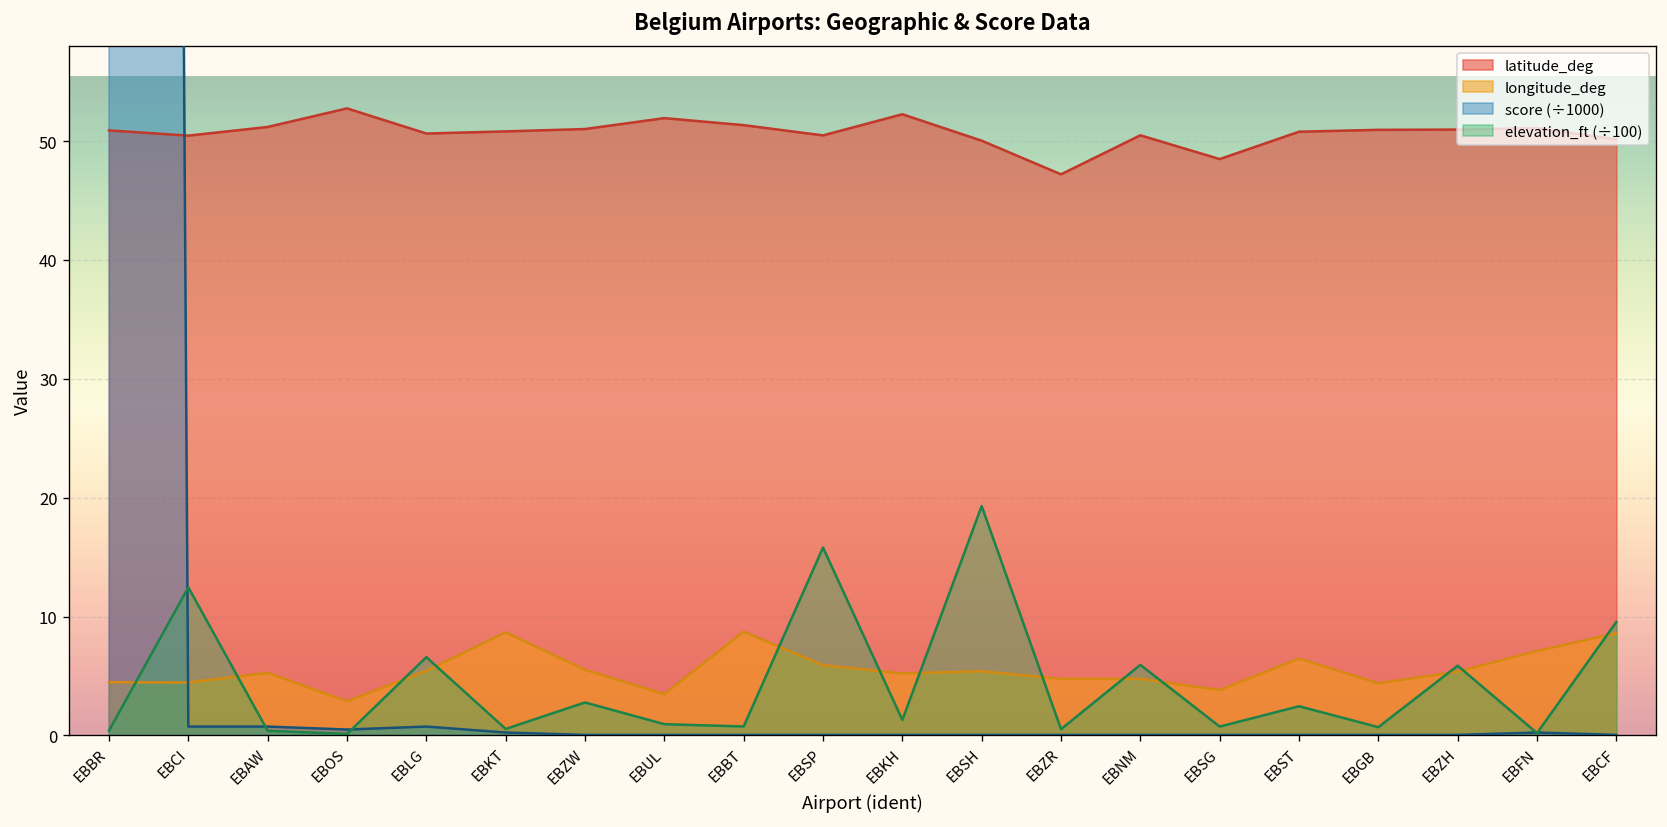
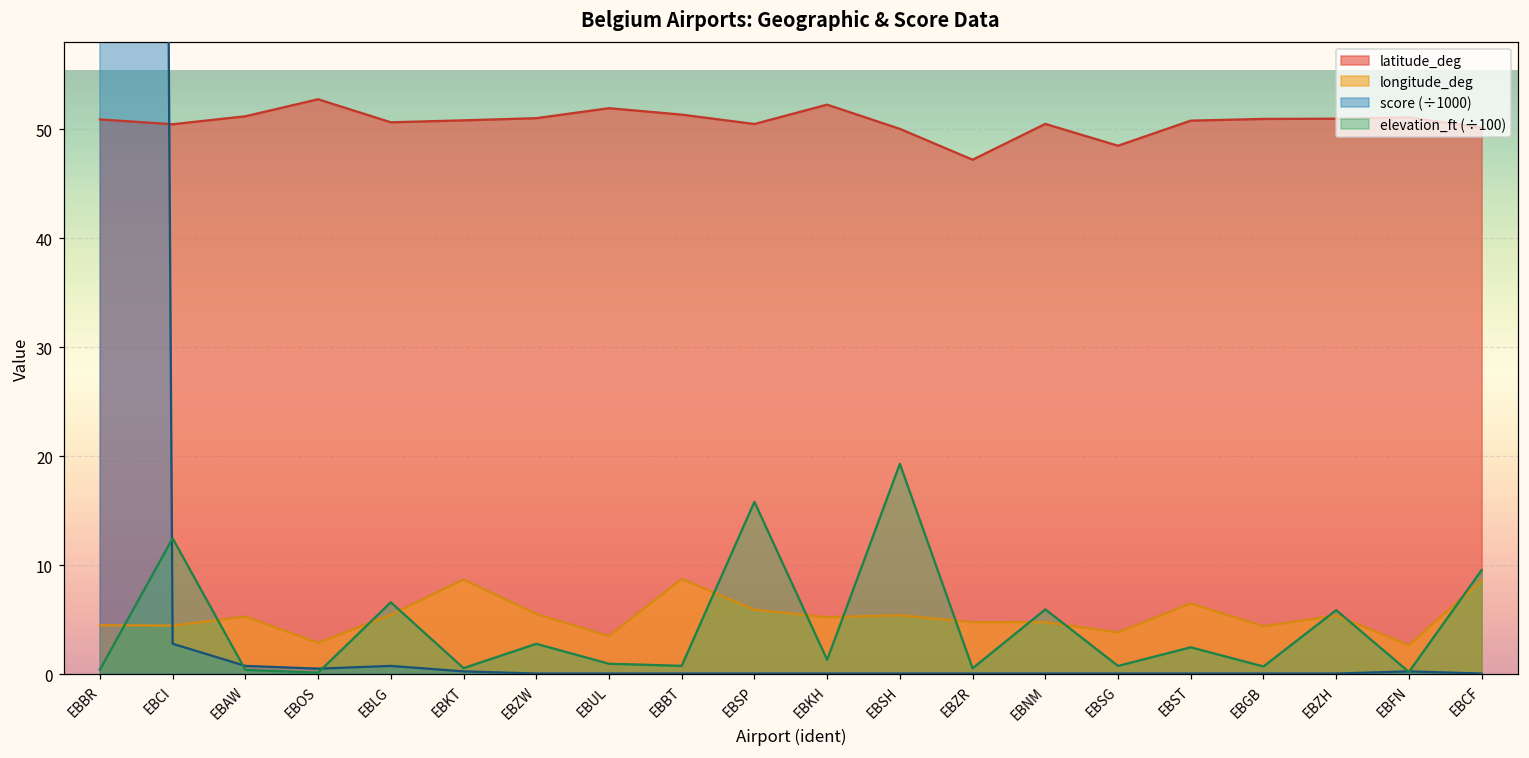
score (÷1000), EBCI: 1 -> 3
longitude_deg, EBFN: 7 -> 3
